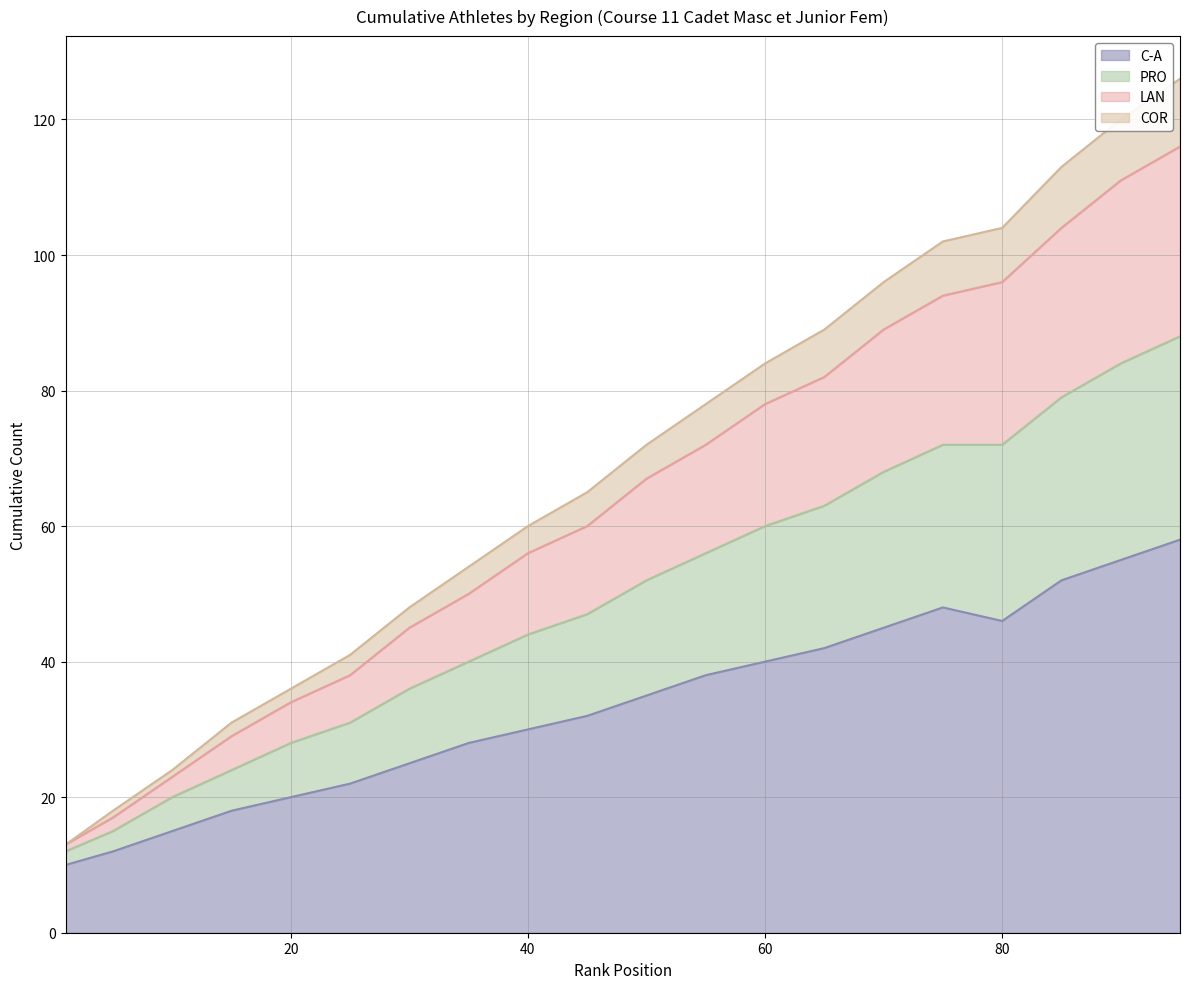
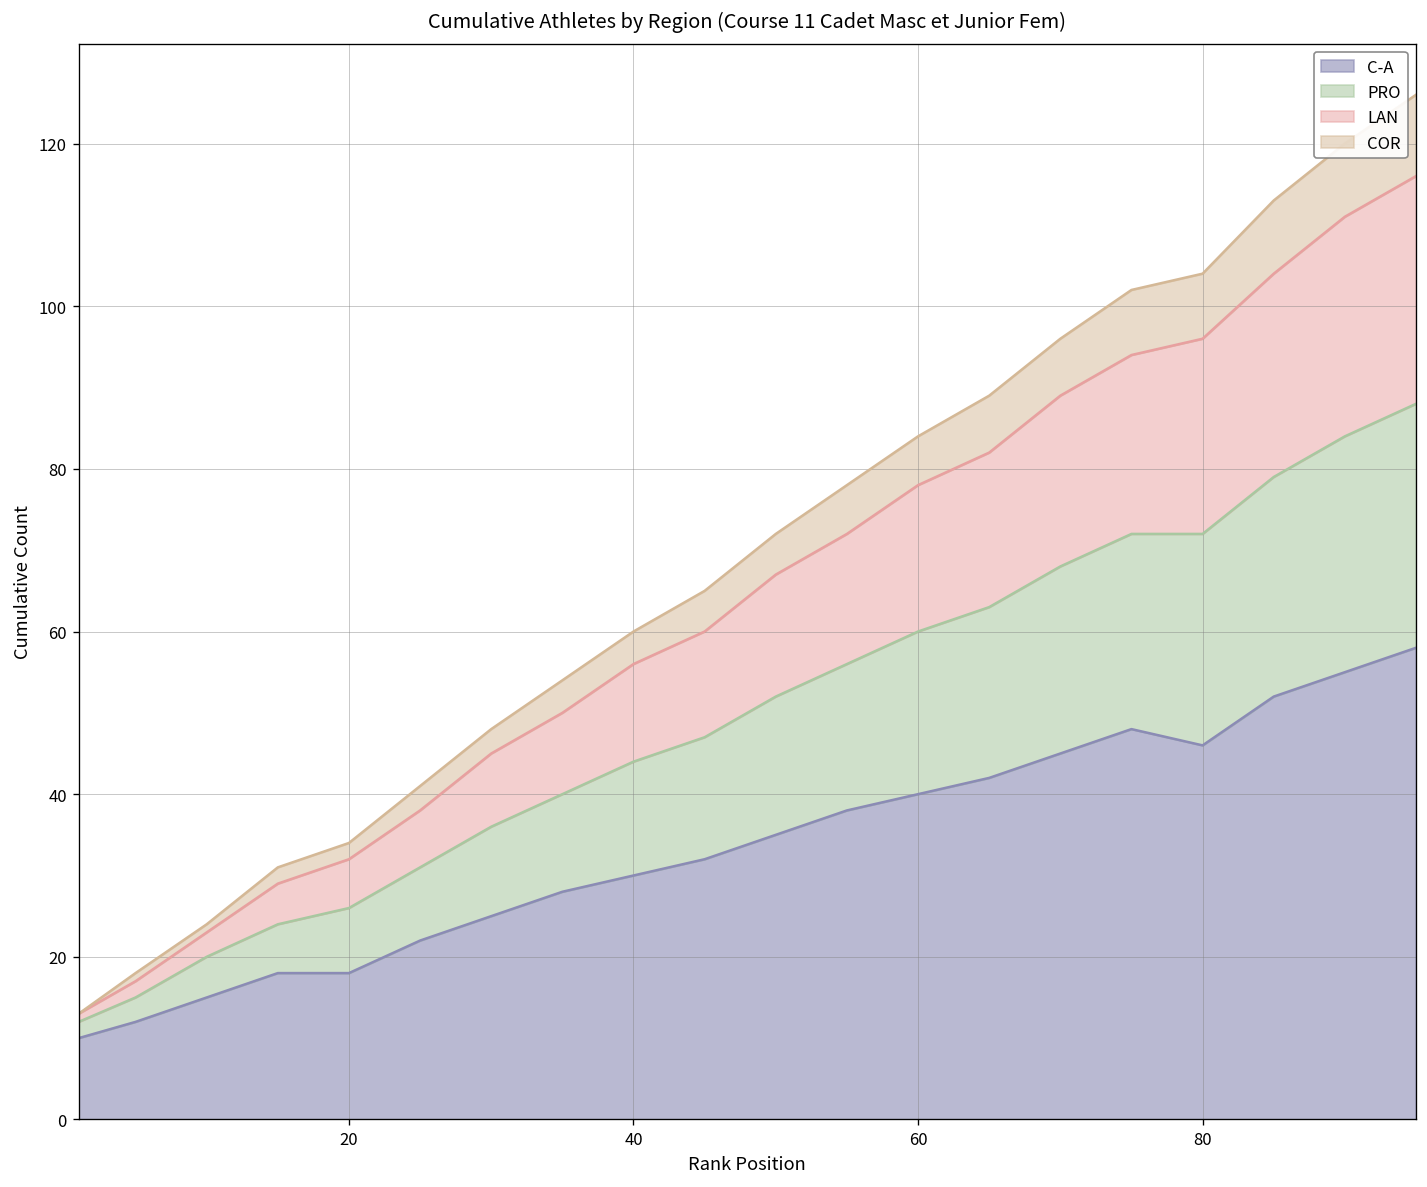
C-A, 20: 20 -> 18
